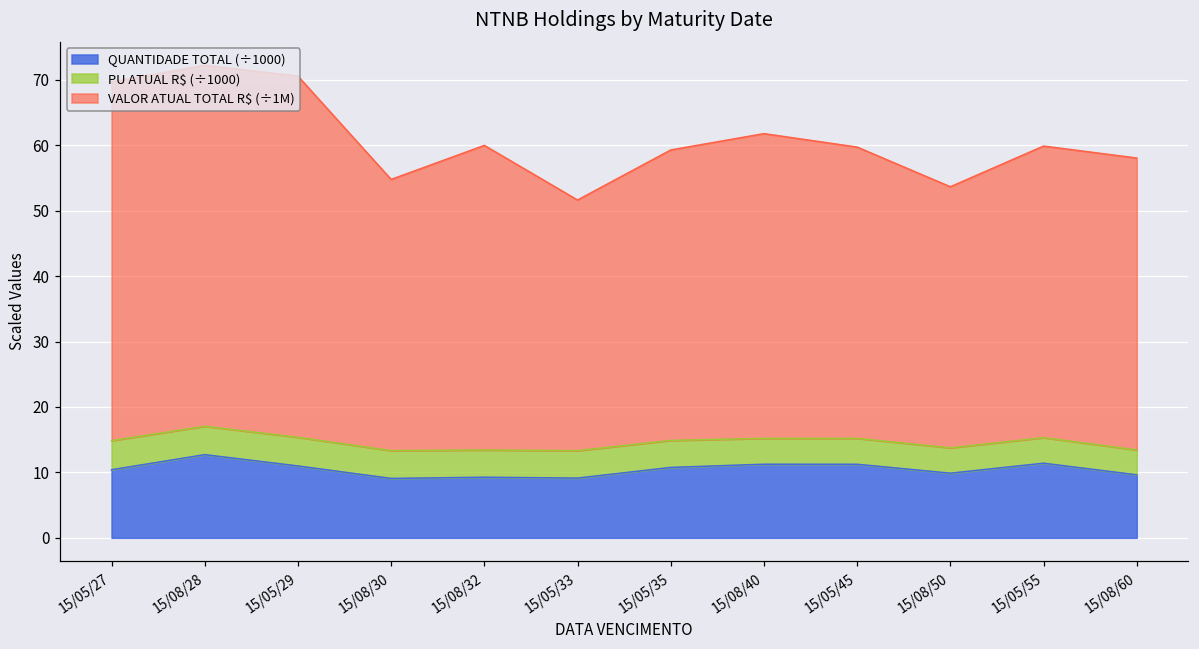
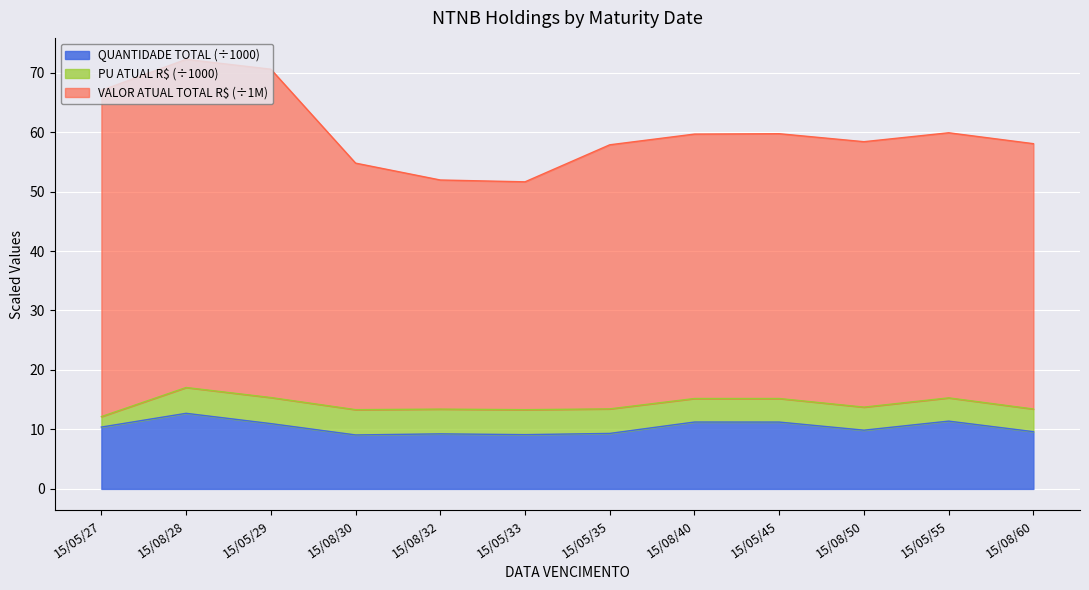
PU ATUAL R$ (÷1000), 15/05/27: 4 -> 2
VALOR ATUAL TOTAL R$ (÷1M), 15/08/32: 47 -> 39
QUANTIDADE TOTAL (÷1000), 15/05/35: 11 -> 9
VALOR ATUAL TOTAL R$ (÷1M), 15/08/40: 47 -> 44
VALOR ATUAL TOTAL R$ (÷1M), 15/08/50: 40 -> 45
